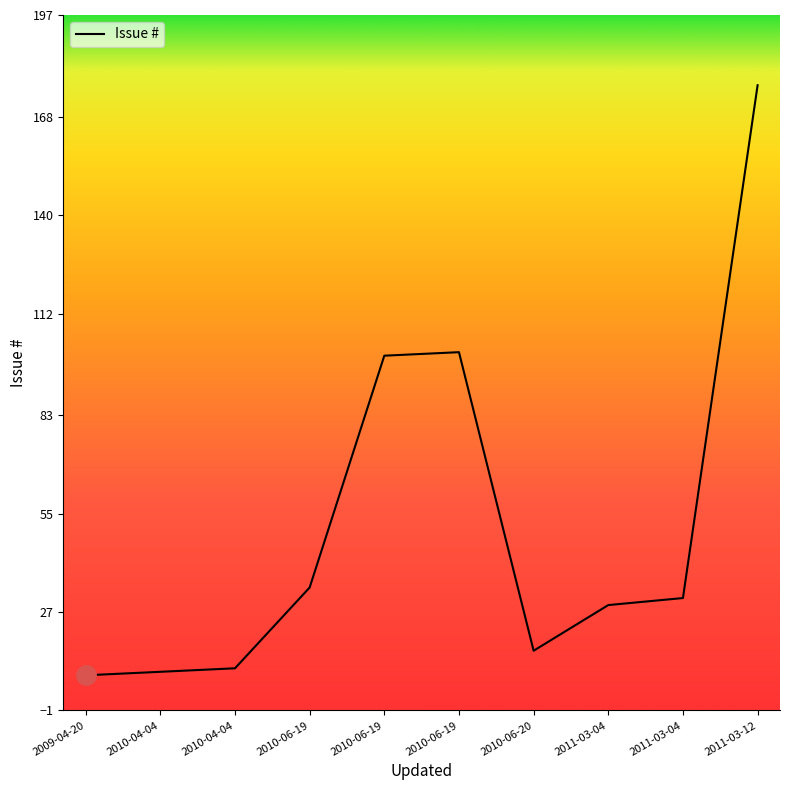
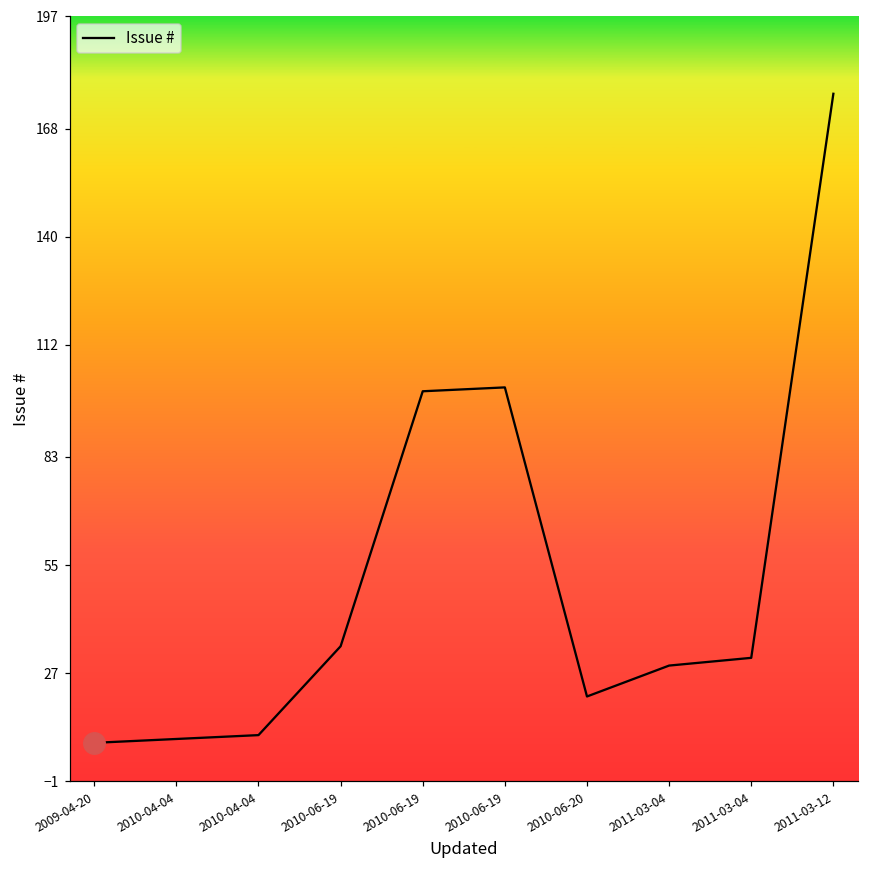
Issue #, 2010-06-20: 16 -> 21
